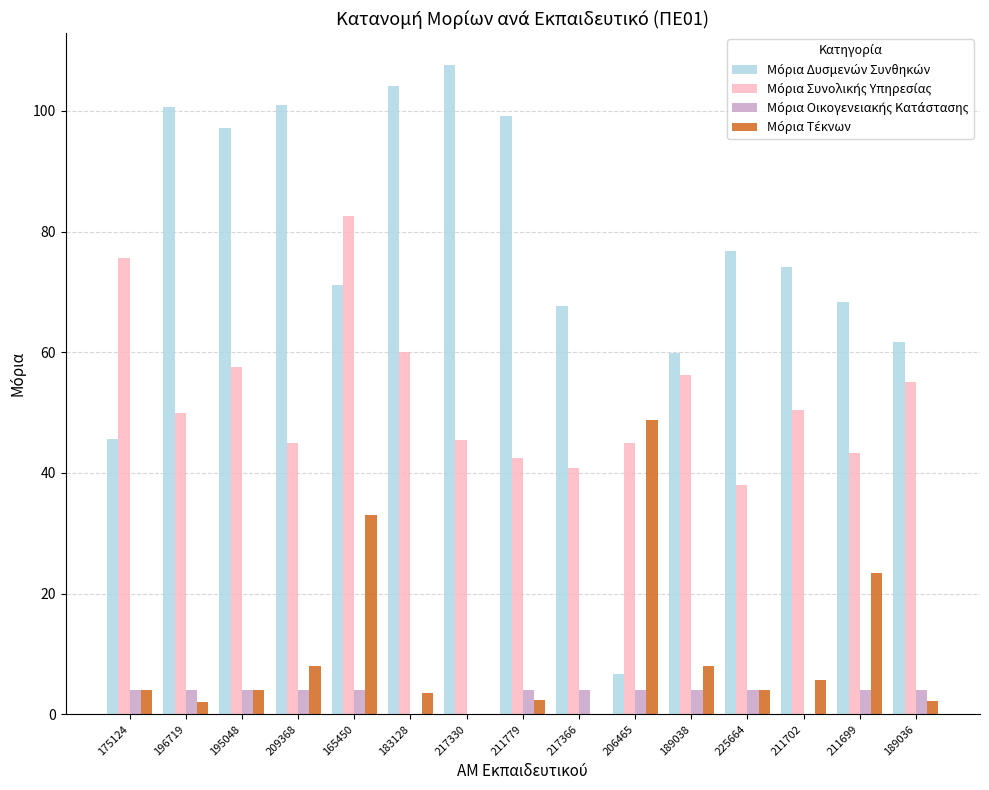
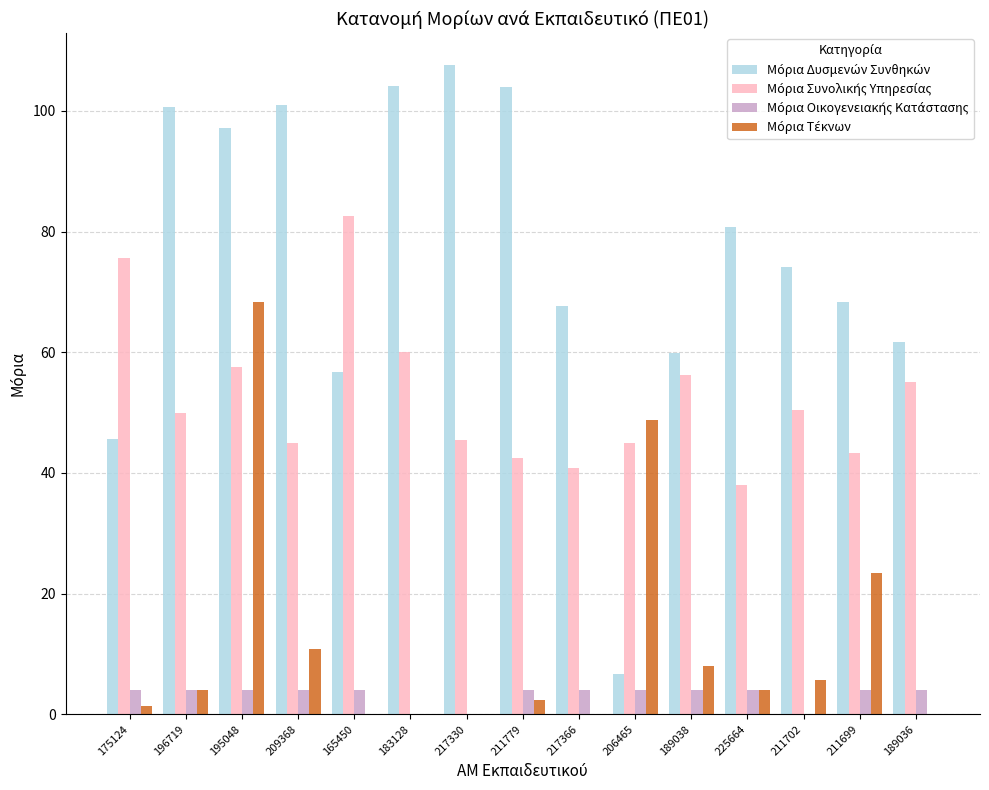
Μόρια Τέκνων, 175124: 4 -> 1
Μόρια Τέκνων, 196719: 2 -> 4
Μόρια Τέκνων, 195048: 4 -> 68
Μόρια Τέκνων, 209368: 8 -> 11
Μόρια Δυσμενών Συνθηκών, 165450: 71 -> 57
Μόρια Τέκνων, 165450: 33 -> 0
Μόρια Τέκνων, 183128: 4 -> 0
Μόρια Δυσμενών Συνθηκών, 211779: 99 -> 104
Μόρια Δυσμενών Συνθηκών, 225664: 77 -> 81
Μόρια Τέκνων, 189036: 2 -> 0
